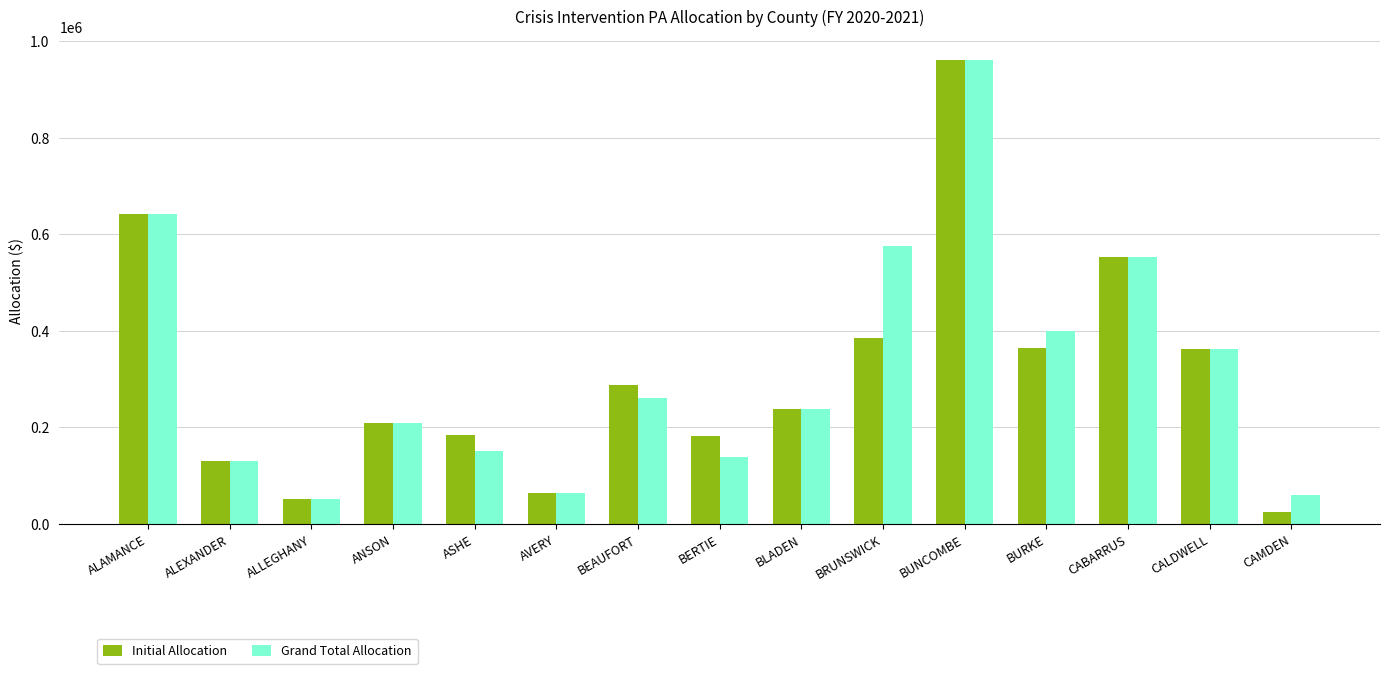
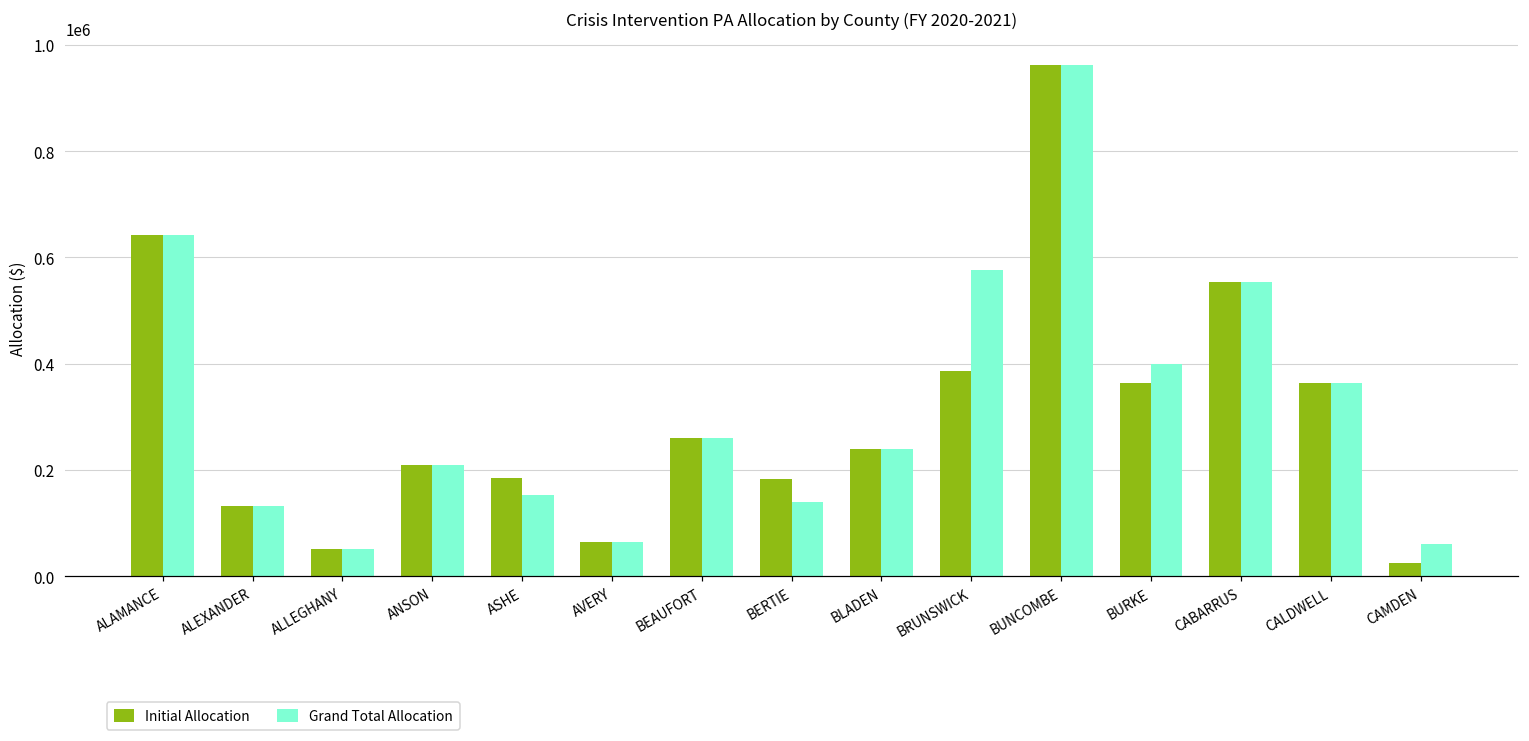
Initial Allocation, BEAUFORT: 290000 -> 260000
